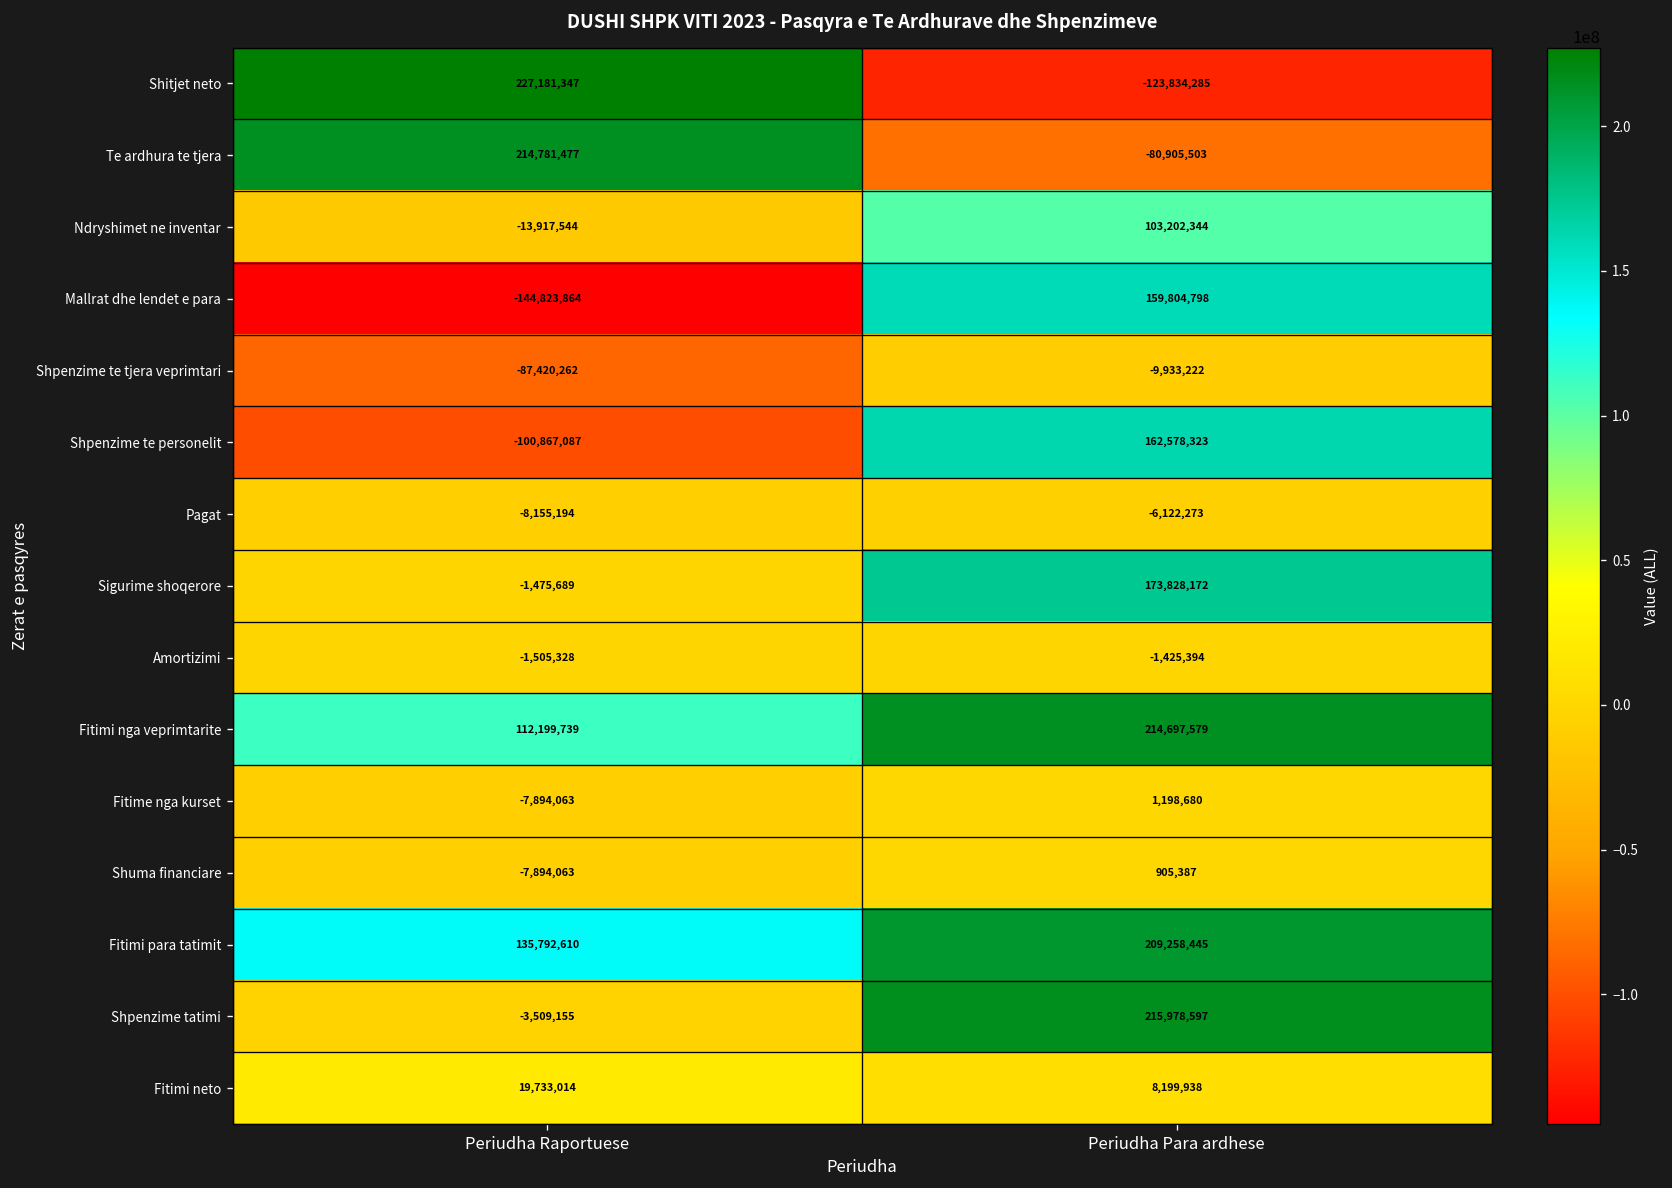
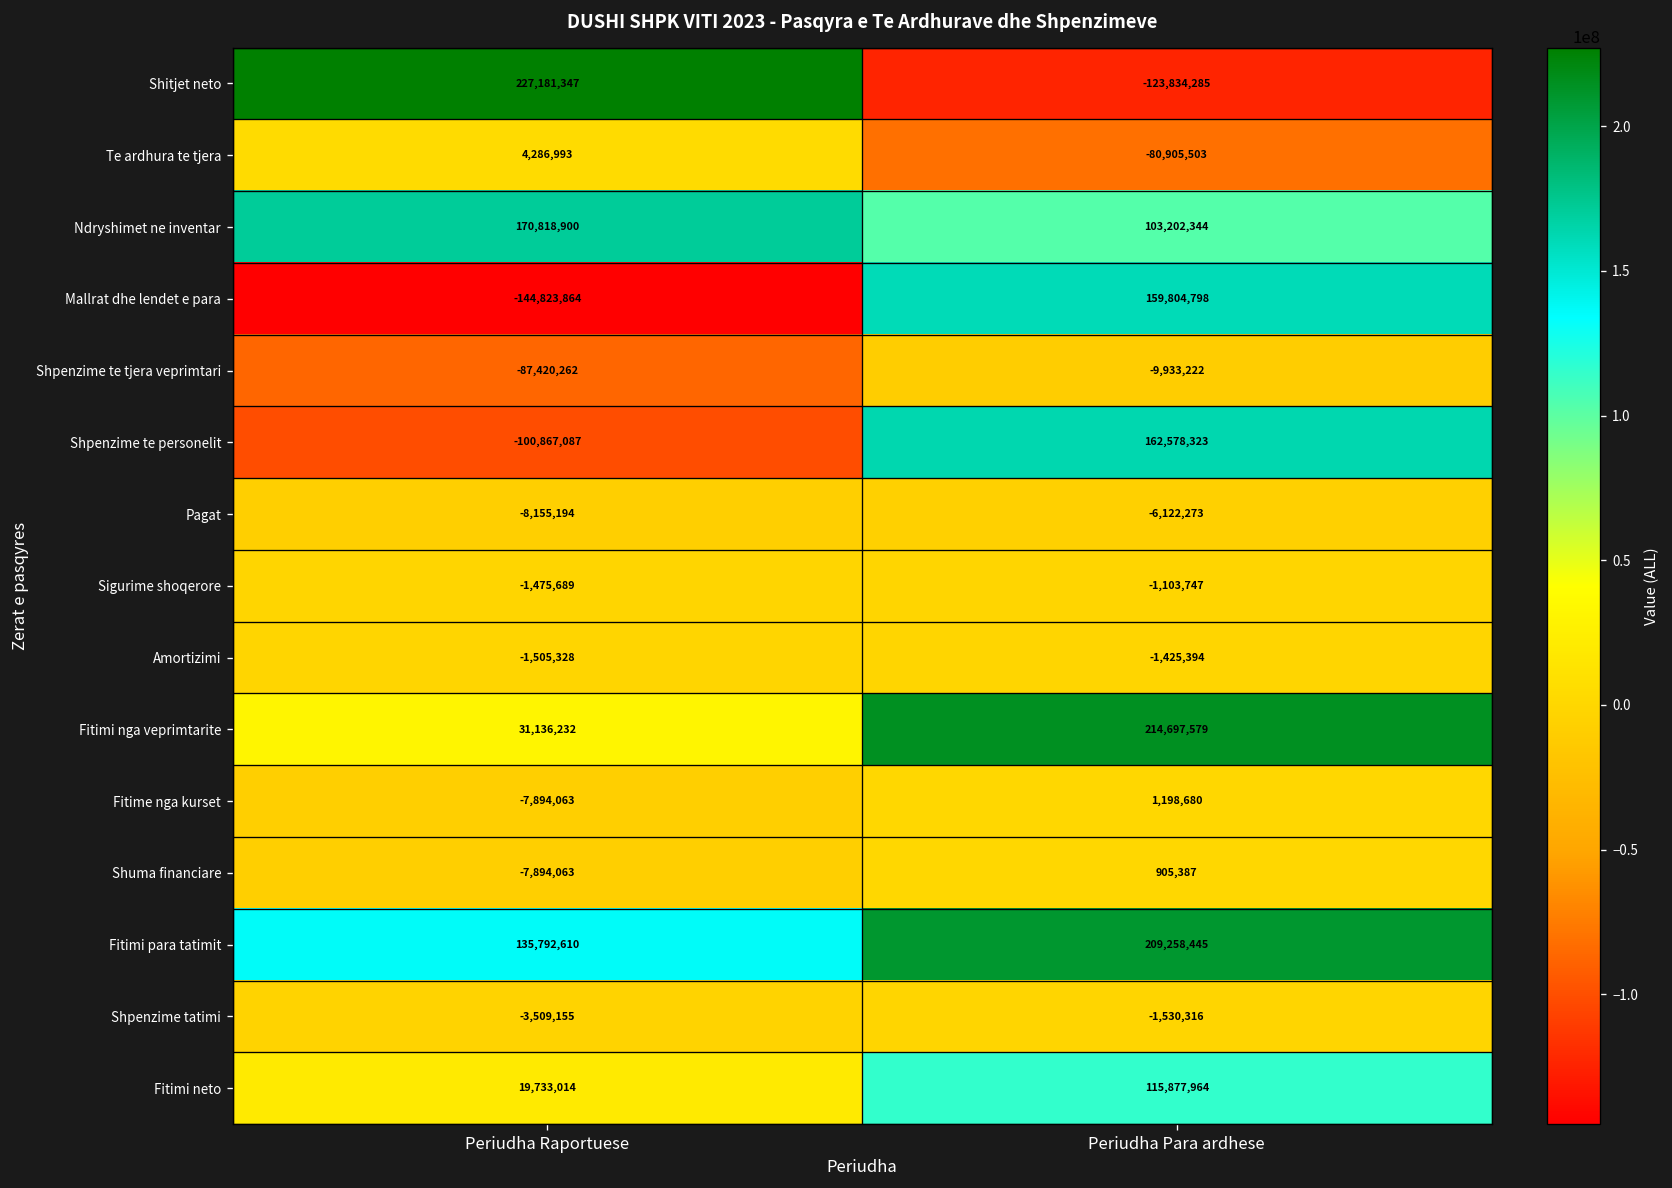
Te ardhura te tjera, Periudha Raportuese: 214,781,477 -> 4,286,993
Ndryshimet ne inventar, Periudha Raportuese: -13,917,544 -> 170,818,900
Sigurime shoqerore, Periudha Para ardhese: 173,828,172 -> -1,103,747
Fitimi nga veprimtarite, Periudha Raportuese: 112,199,739 -> 31,136,232
Shpenzime tatimi, Periudha Para ardhese: 215,978,597 -> -1,530,316
Fitimi neto, Periudha Para ardhese: 8,199,938 -> 115,877,964
